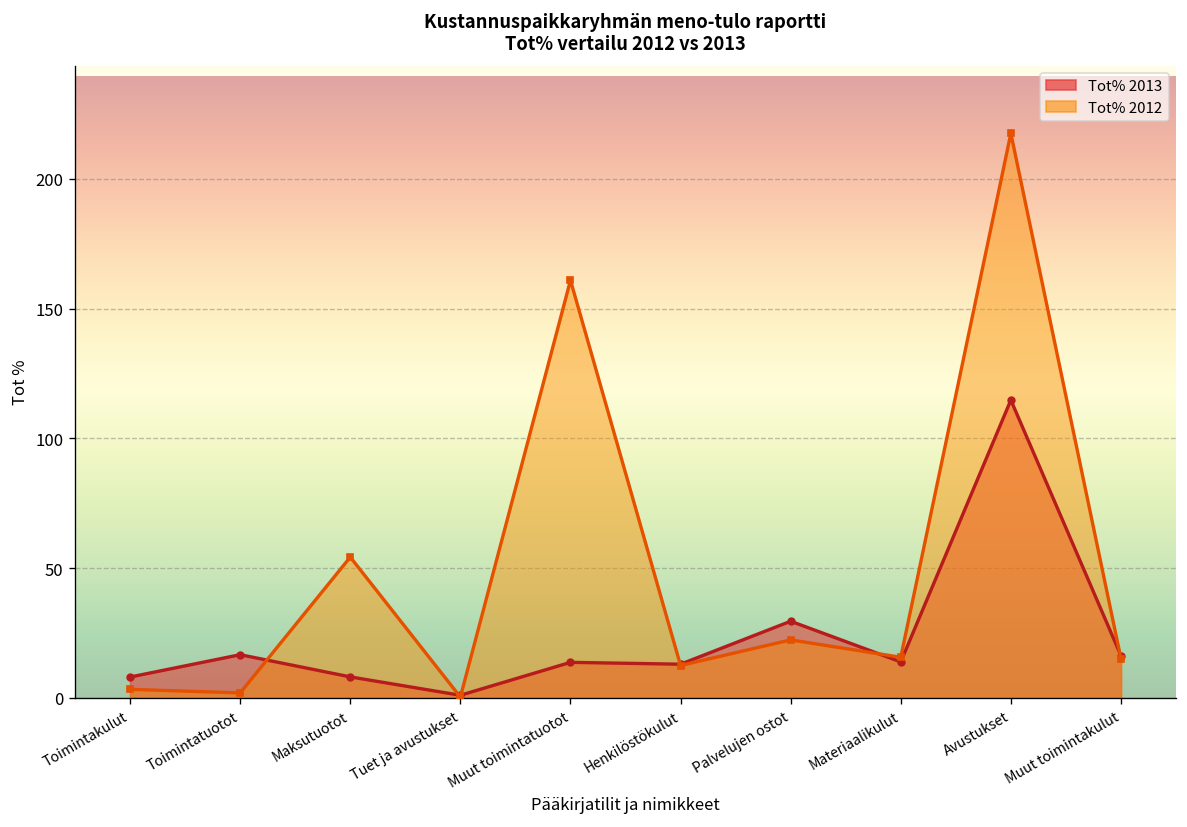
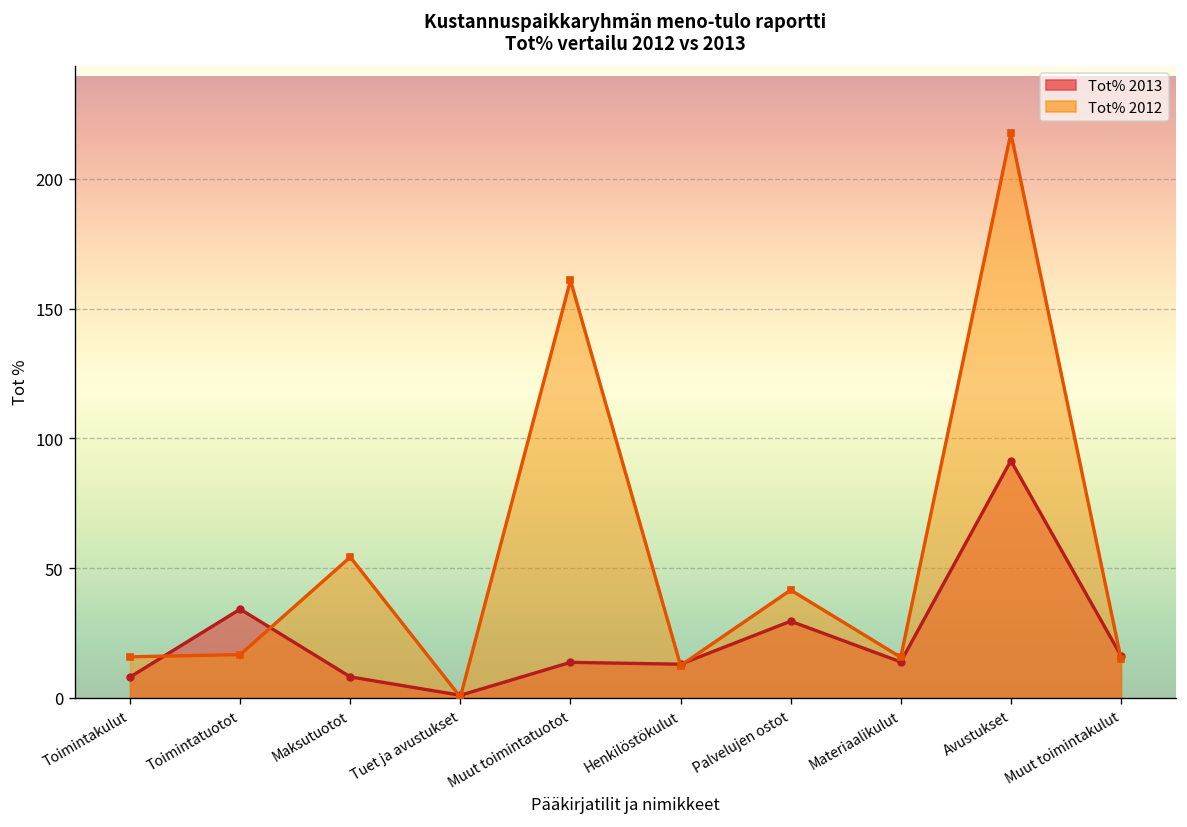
Tot% 2012, Toimintakulut: 3 -> 16
Tot% 2013, Toimintatuotot: 17 -> 34
Tot% 2012, Toimintatuotot: 2 -> 17
Tot% 2012, Palvelujen ostot: 22 -> 42
Tot% 2013, Avustukset: 115 -> 91
